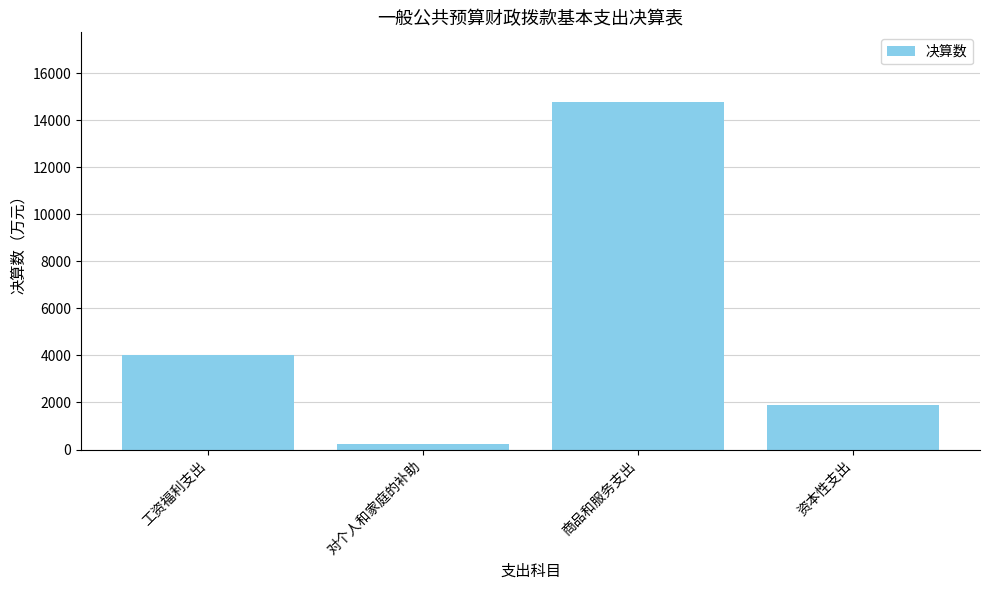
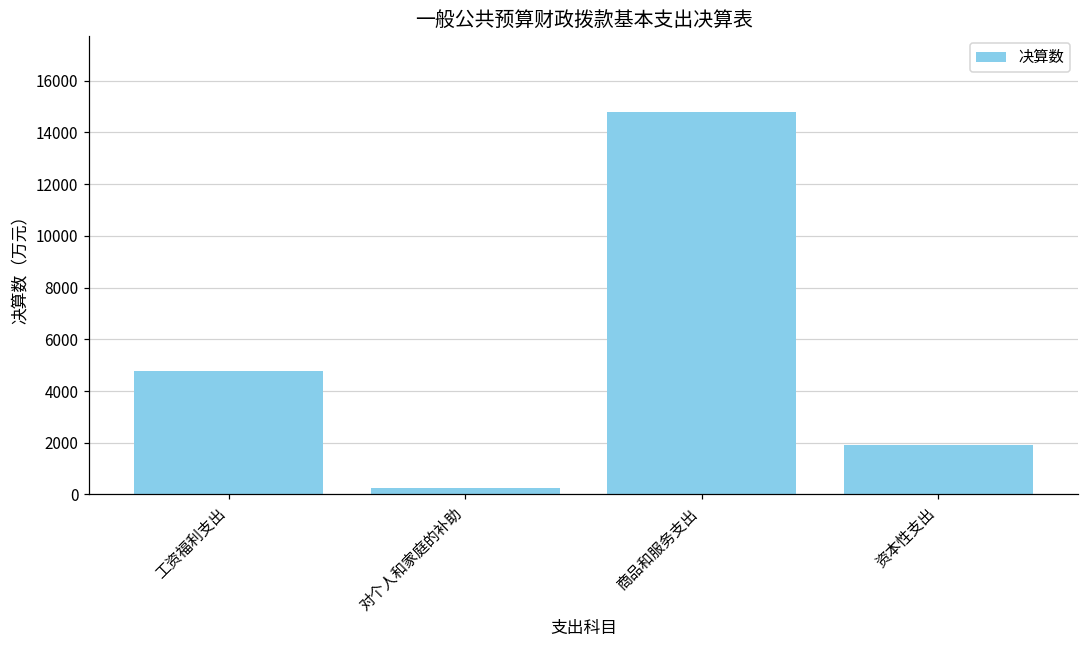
工资福利支出: 4000 -> 4800
